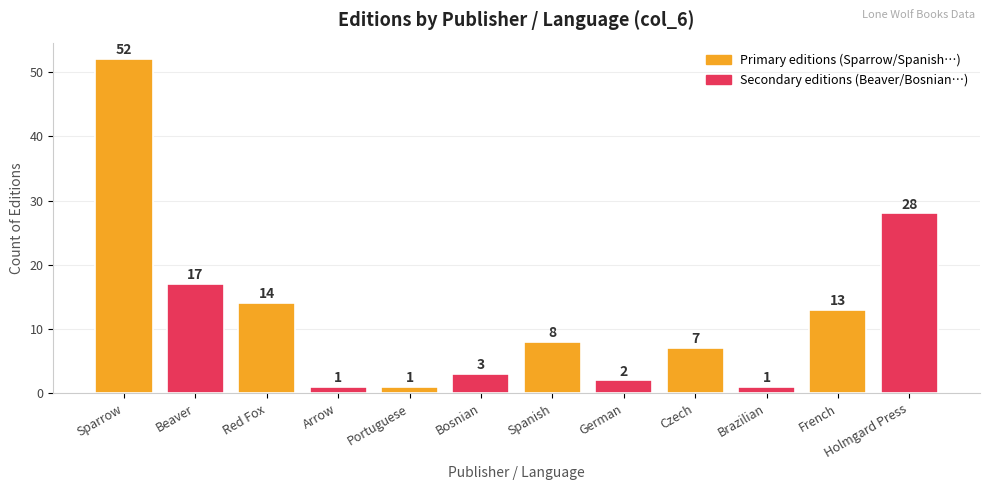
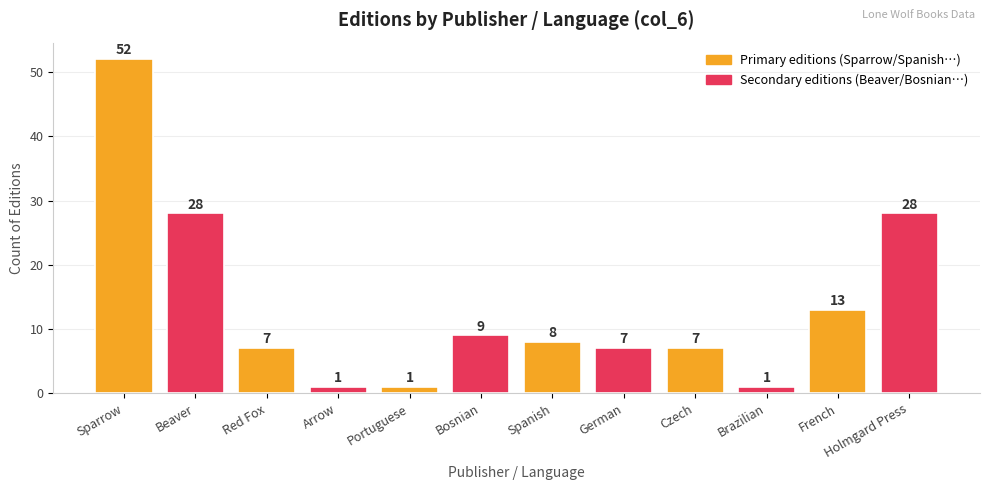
Beaver: 17 -> 28
Red Fox: 14 -> 7
Bosnian: 3 -> 9
German: 2 -> 7
